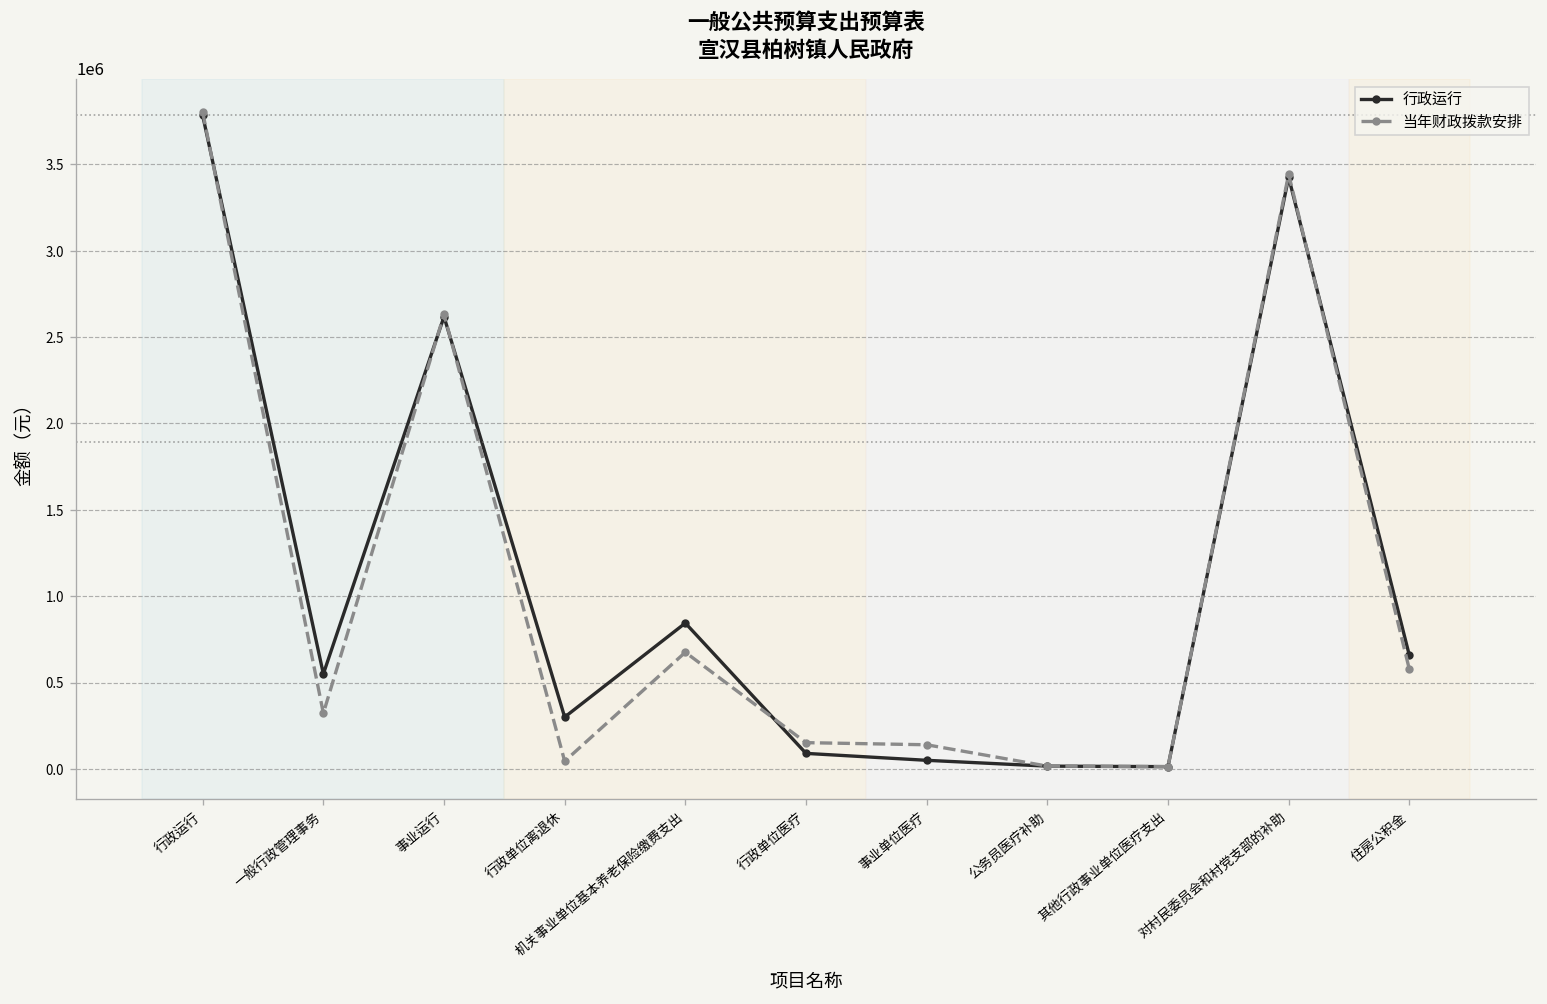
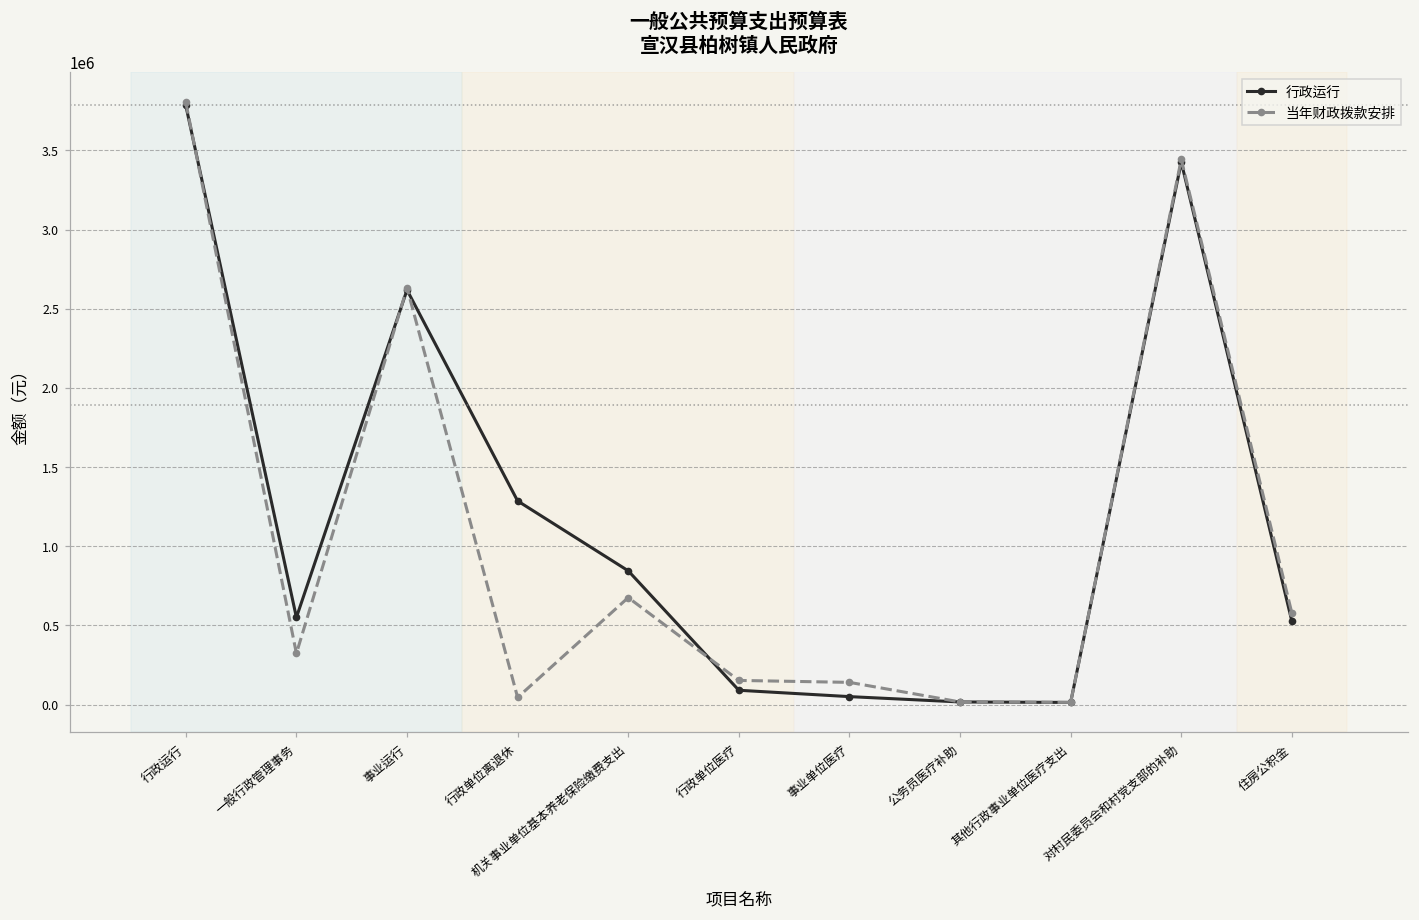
行政运行, 行政单位离退休: 300000 -> 1290000
行政运行, 住房公积金: 660000 -> 530000
